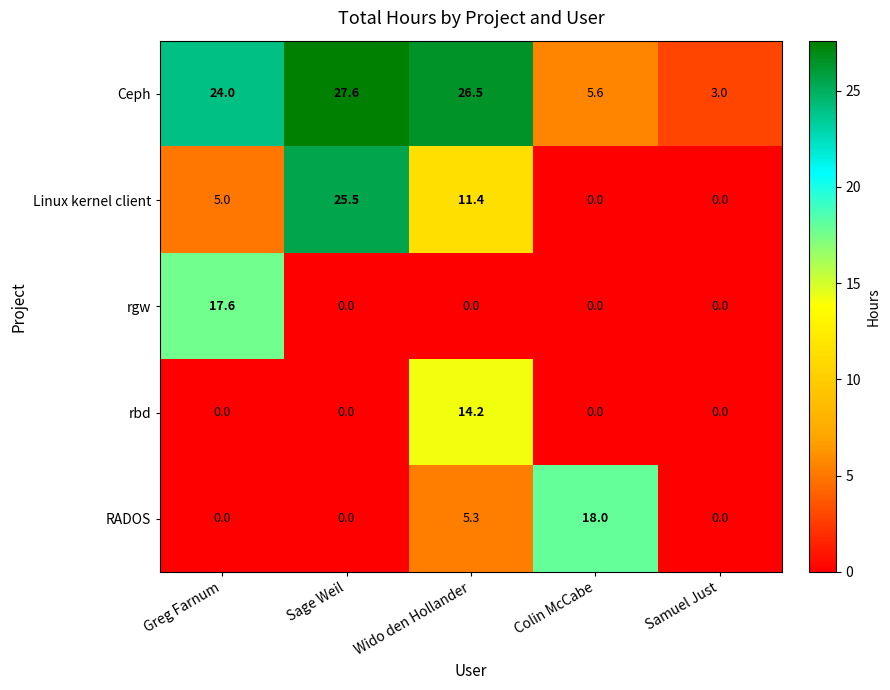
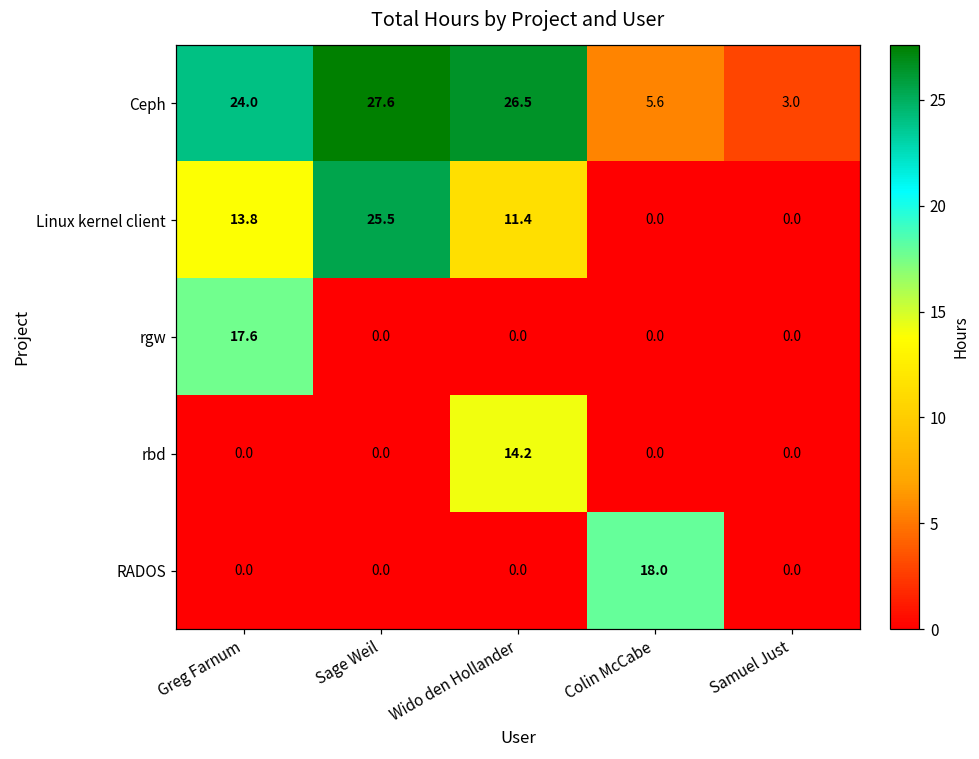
Linux kernel client, Greg Farnum: 5.0 -> 13.8
RADOS, Wido den Hollander: 5.3 -> 0.0
